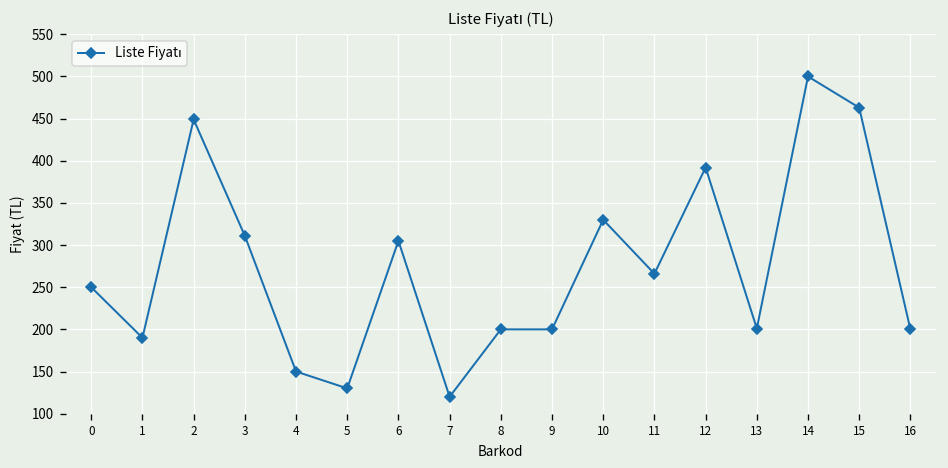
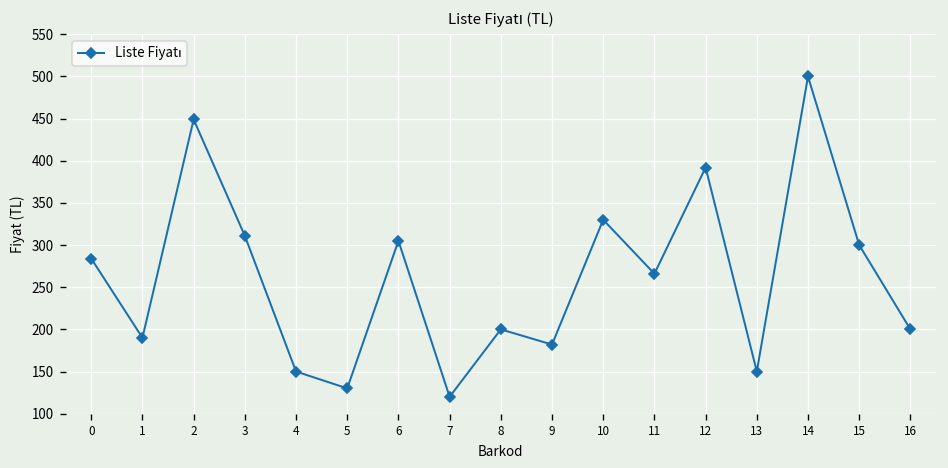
0: 250 -> 280
9: 200 -> 180
13: 200 -> 150
15: 460 -> 300
